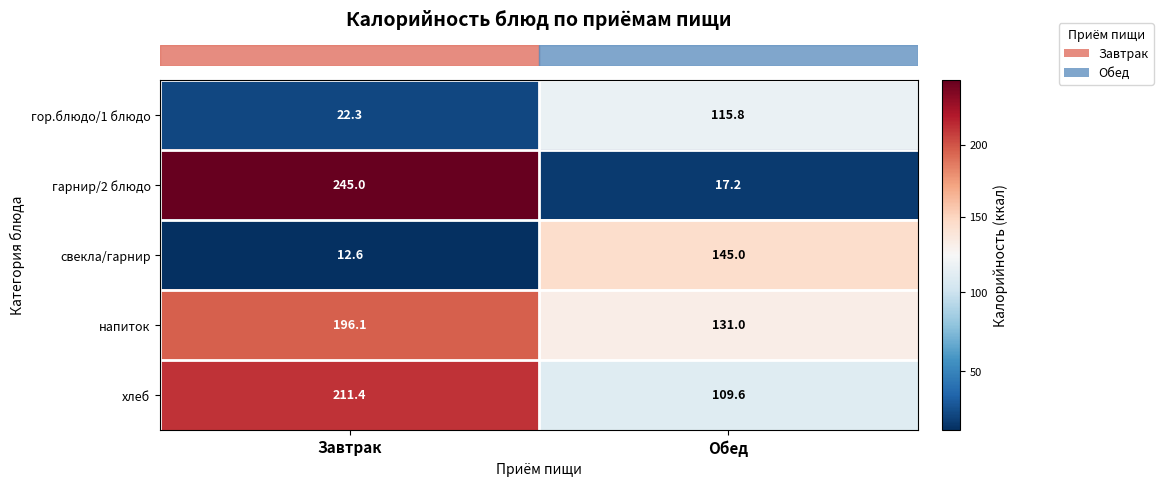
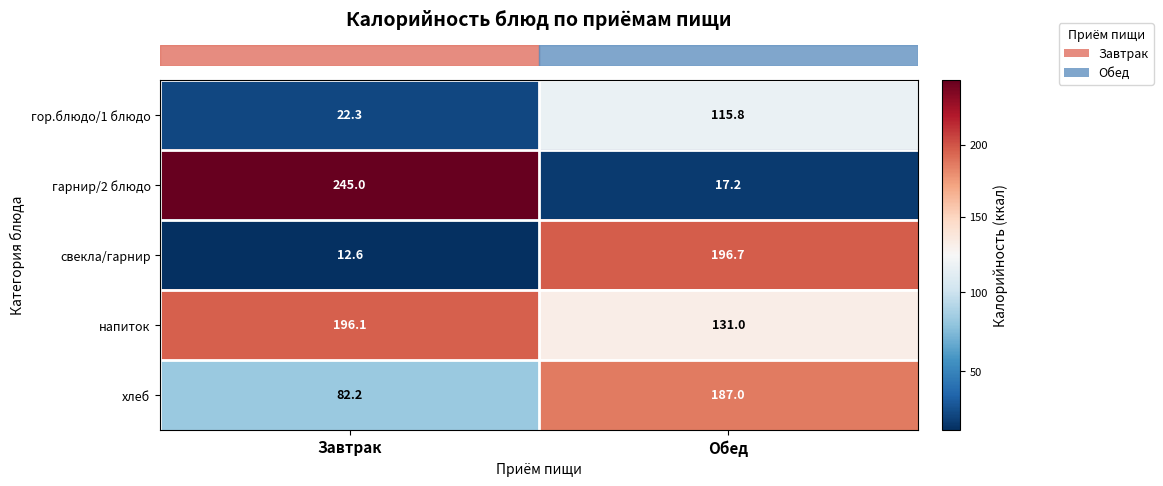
свекла/гарнир, Обед: 145.0 -> 196.7
хлеб, Завтрак: 211.4 -> 82.2
хлеб, Обед: 109.6 -> 187.0
